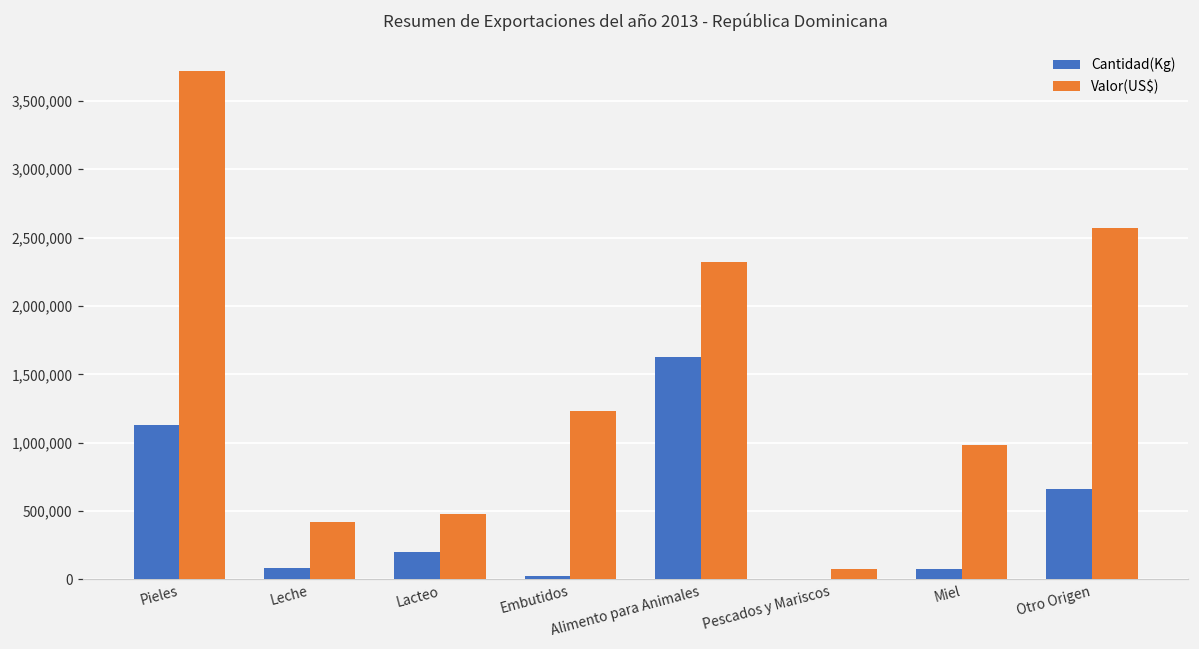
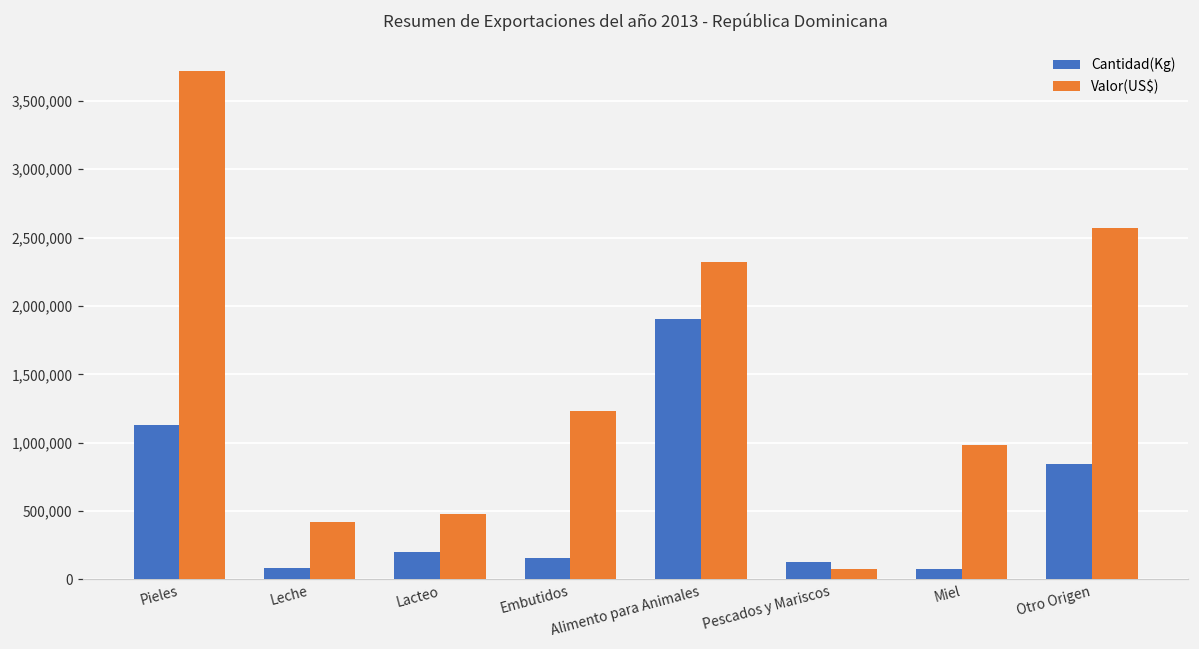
Cantidad(Kg), Embutidos: 20,000 -> 150,000
Cantidad(Kg), Alimento para Animales: 1,630,000 -> 1,900,000
Cantidad(Kg), Pescados y Mariscos: 0 -> 130,000
Cantidad(Kg), Otro Origen: 660,000 -> 850,000
